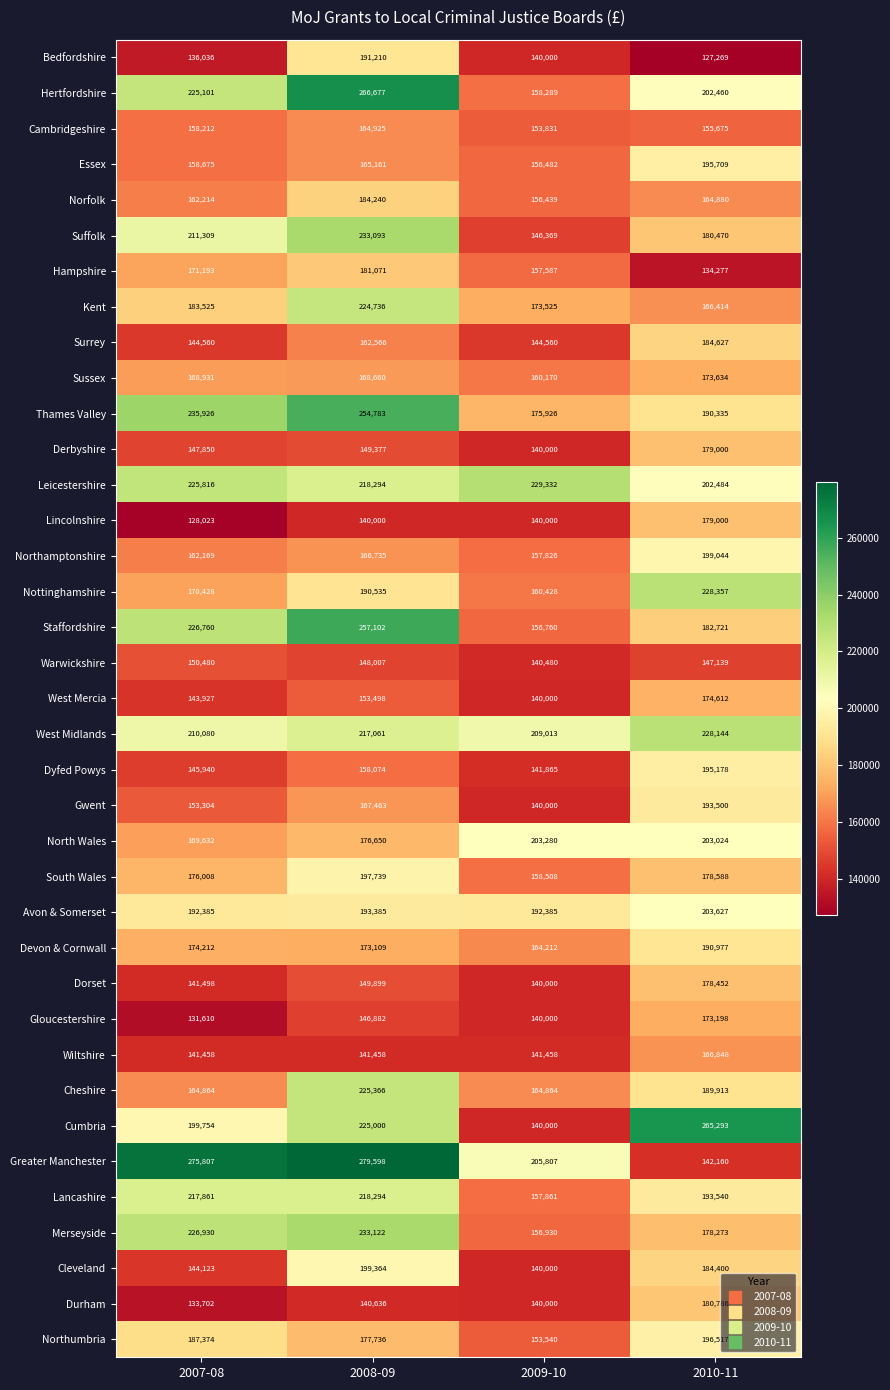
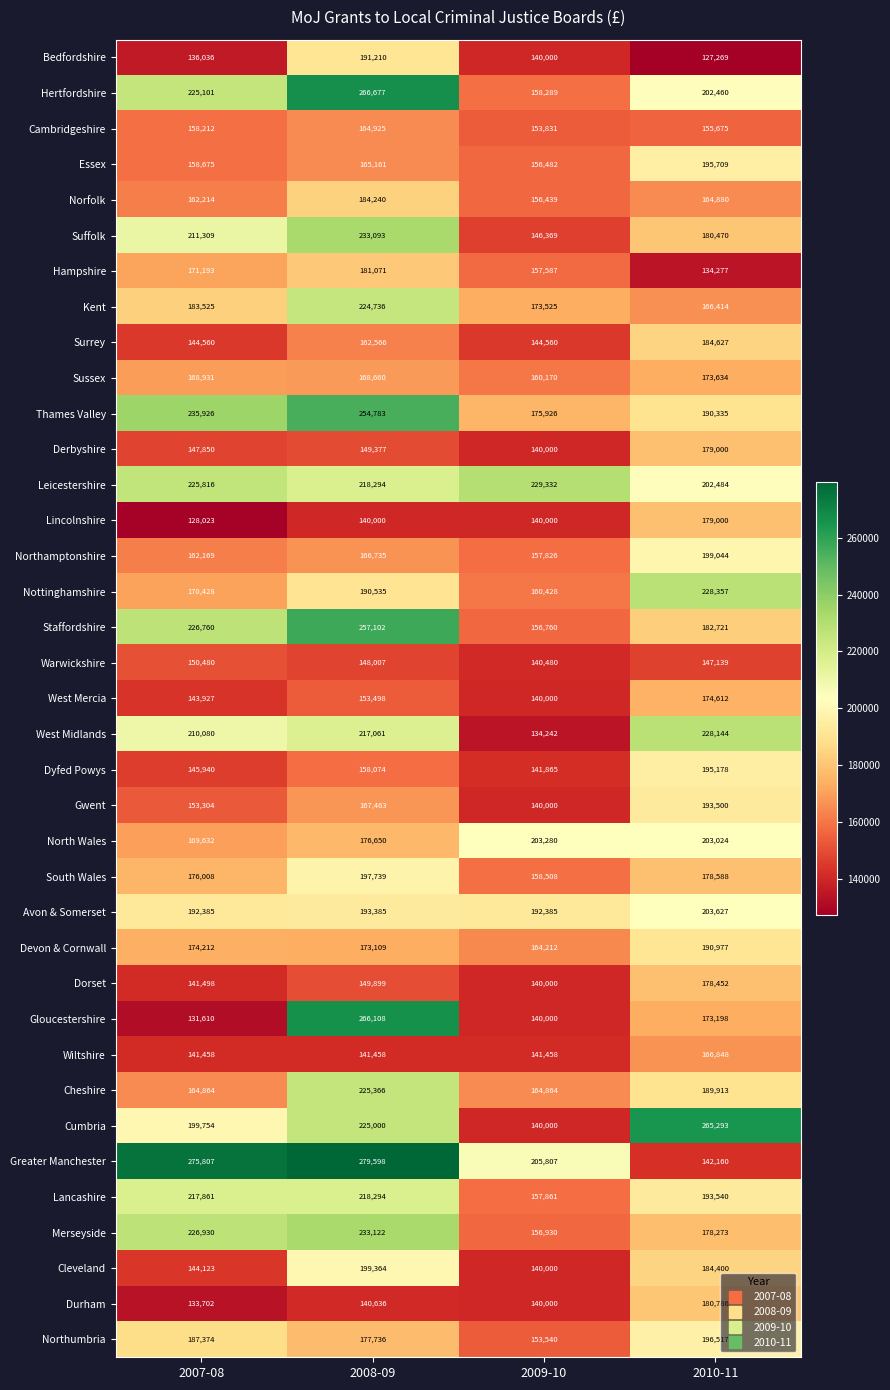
West Midlands, 2009-10: 209,013 -> 134,242
Gloucestershire, 2008-09: 146,882 -> 266,108
